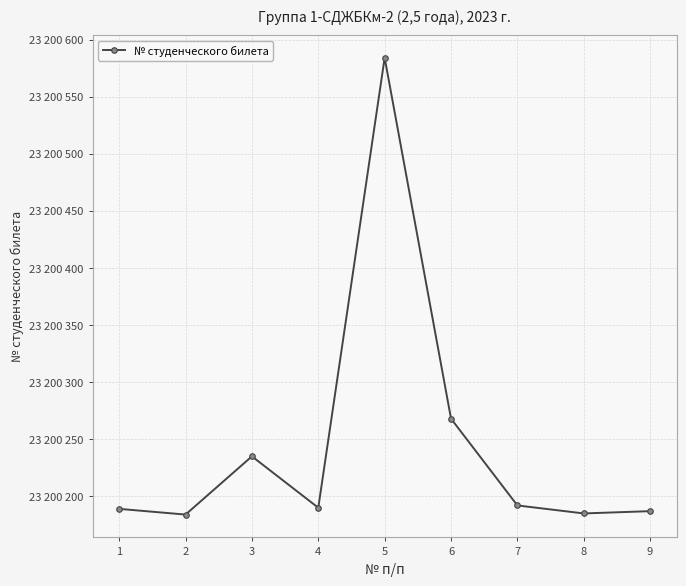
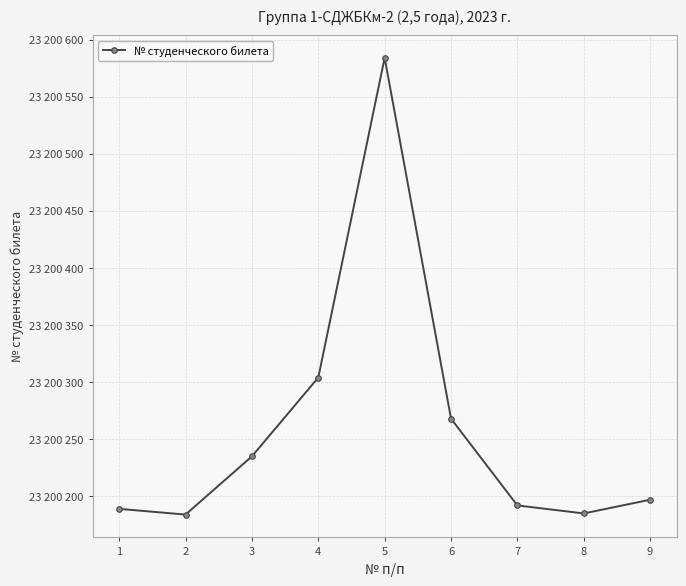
4: 23200190 -> 23200304
9: 23200187 -> 23200197
